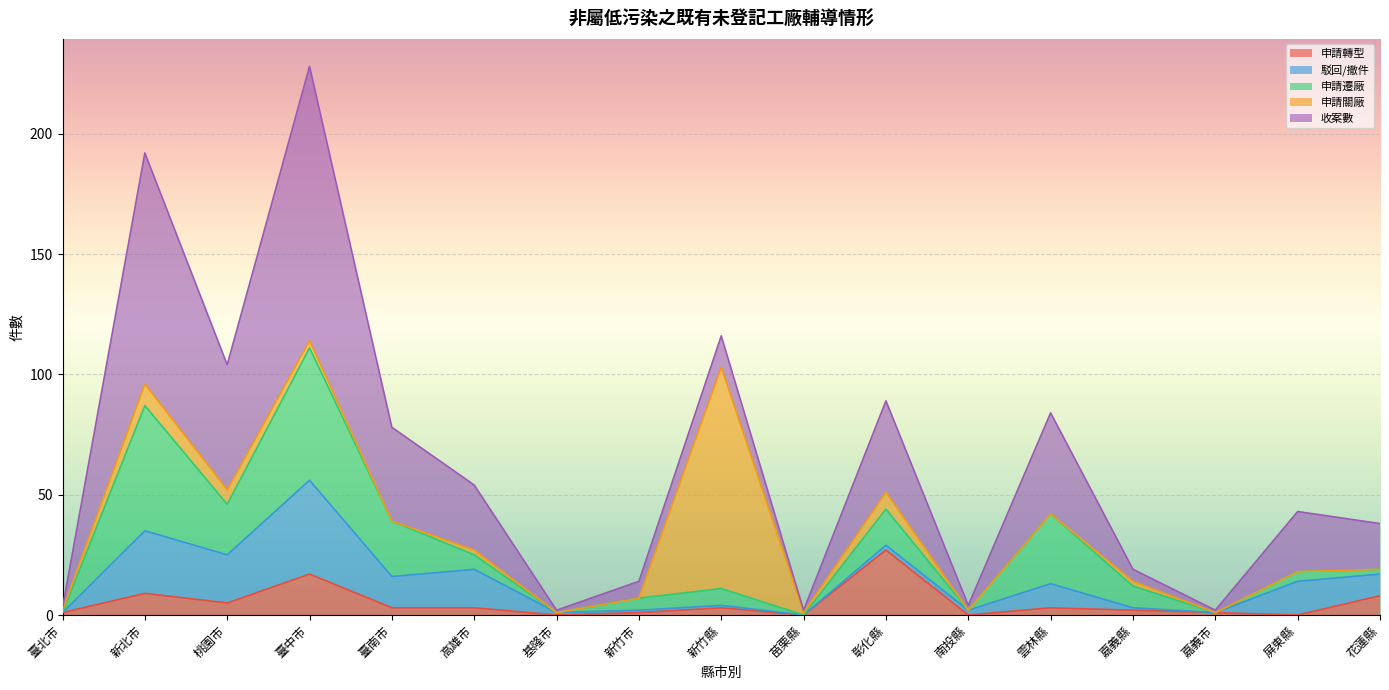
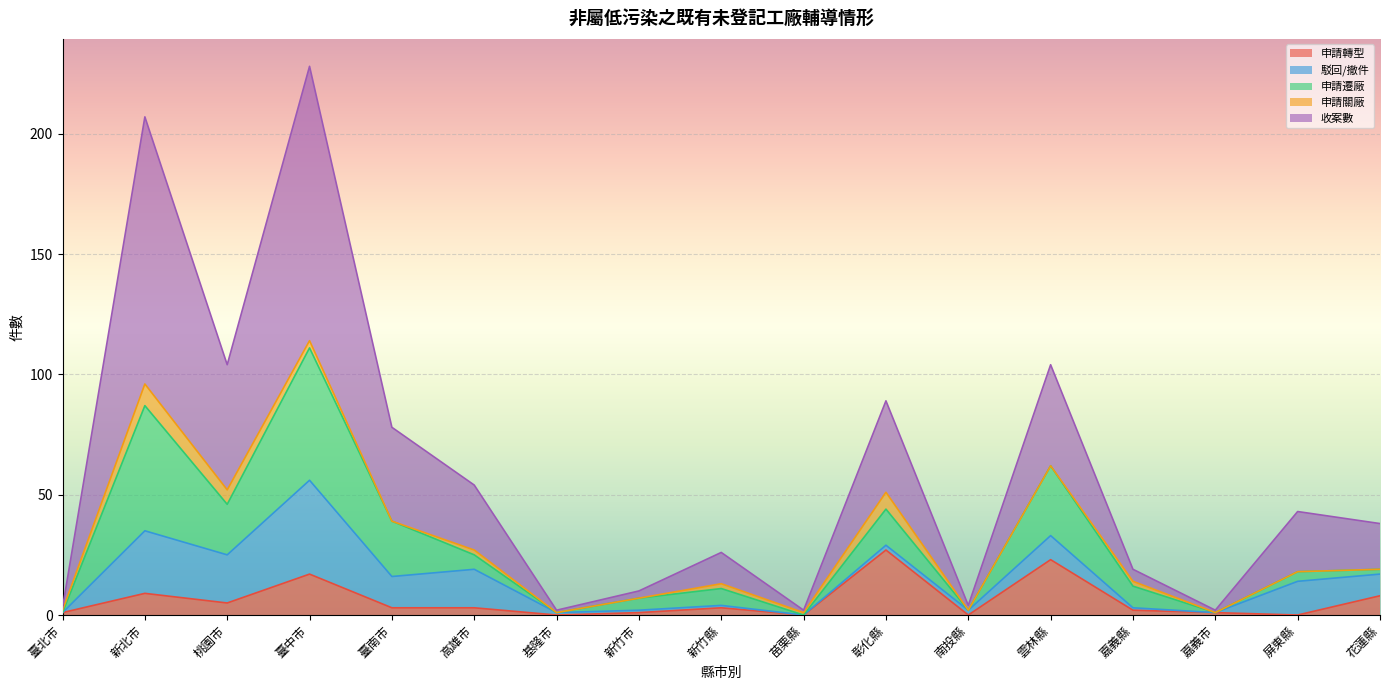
收案數, 新北市: 96 -> 111
收案數, 新竹市: 7 -> 3
申請關廠, 新竹縣: 92 -> 2
申請轉型, 雲林縣: 3 -> 23
